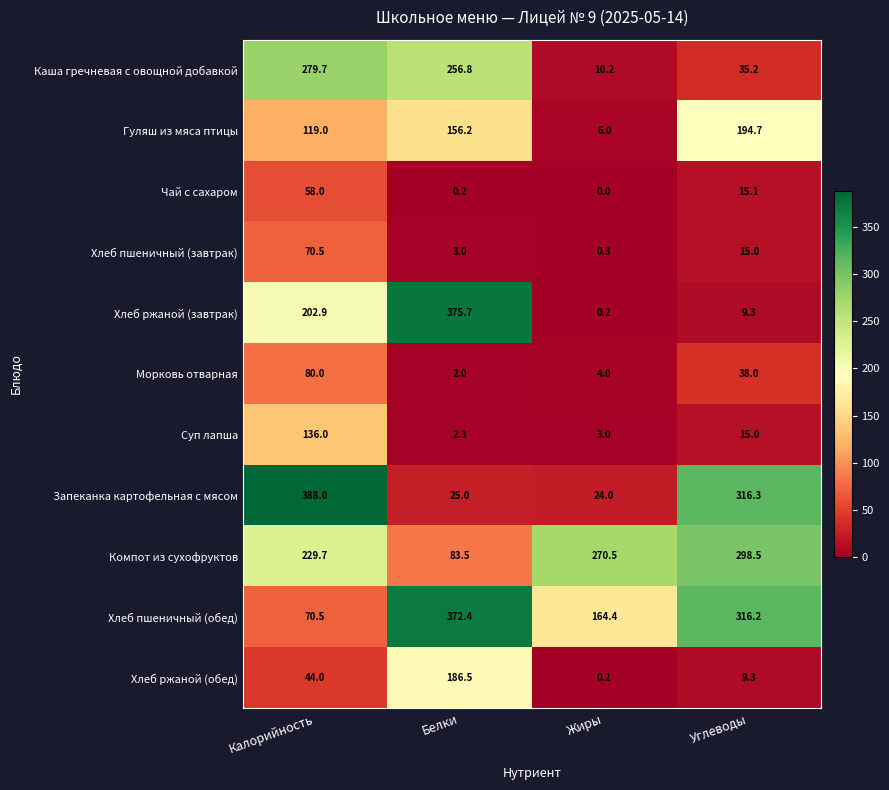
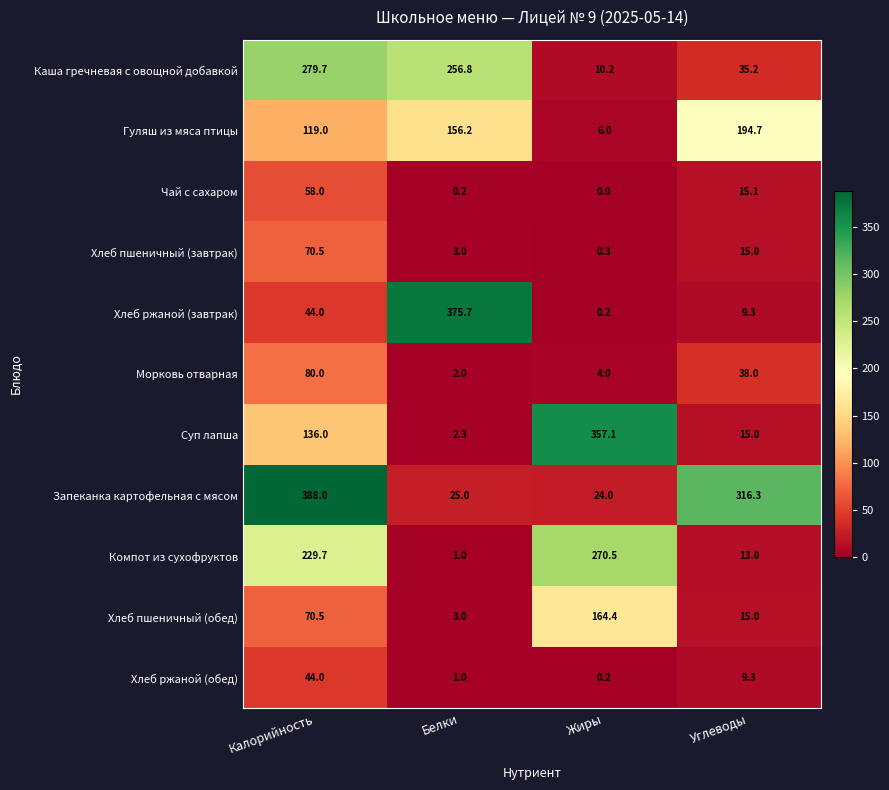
Хлеб ржаной (завтрак), Калорийность: 202.9 -> 44.0
Суп лапша, Жиры: 3.0 -> 357.1
Компот из сухофруктов, Белки: 83.5 -> 1.0
Компот из сухофруктов, Углеводы: 298.5 -> 13.0
Хлеб пшеничный (обед), Белки: 372.4 -> 3.0
Хлеб пшеничный (обед), Углеводы: 316.2 -> 15.0
Хлеб ржаной (обед), Белки: 186.5 -> 1.0
